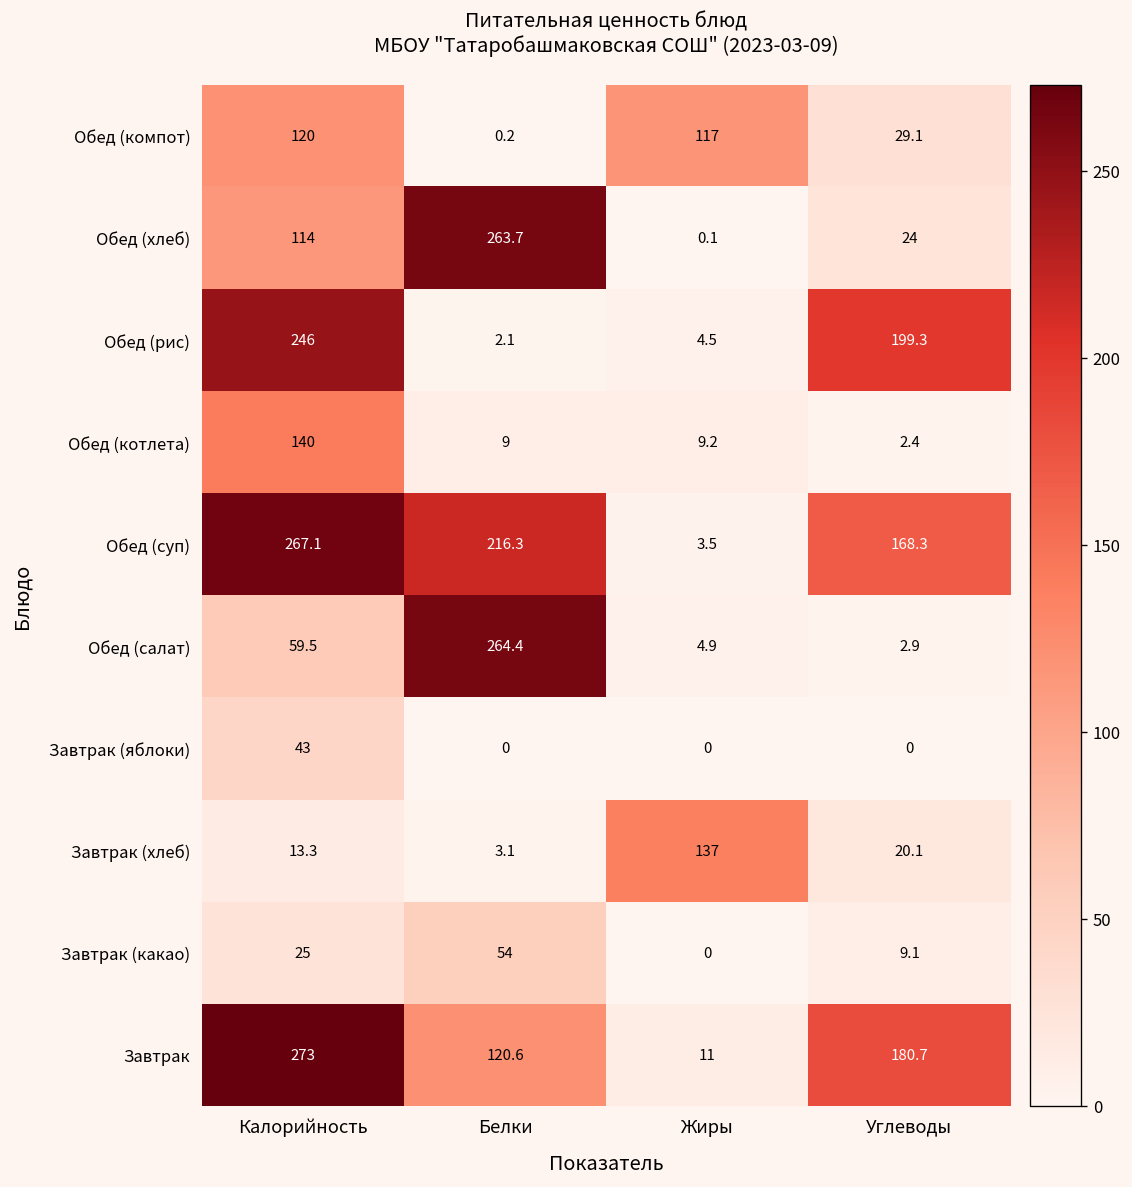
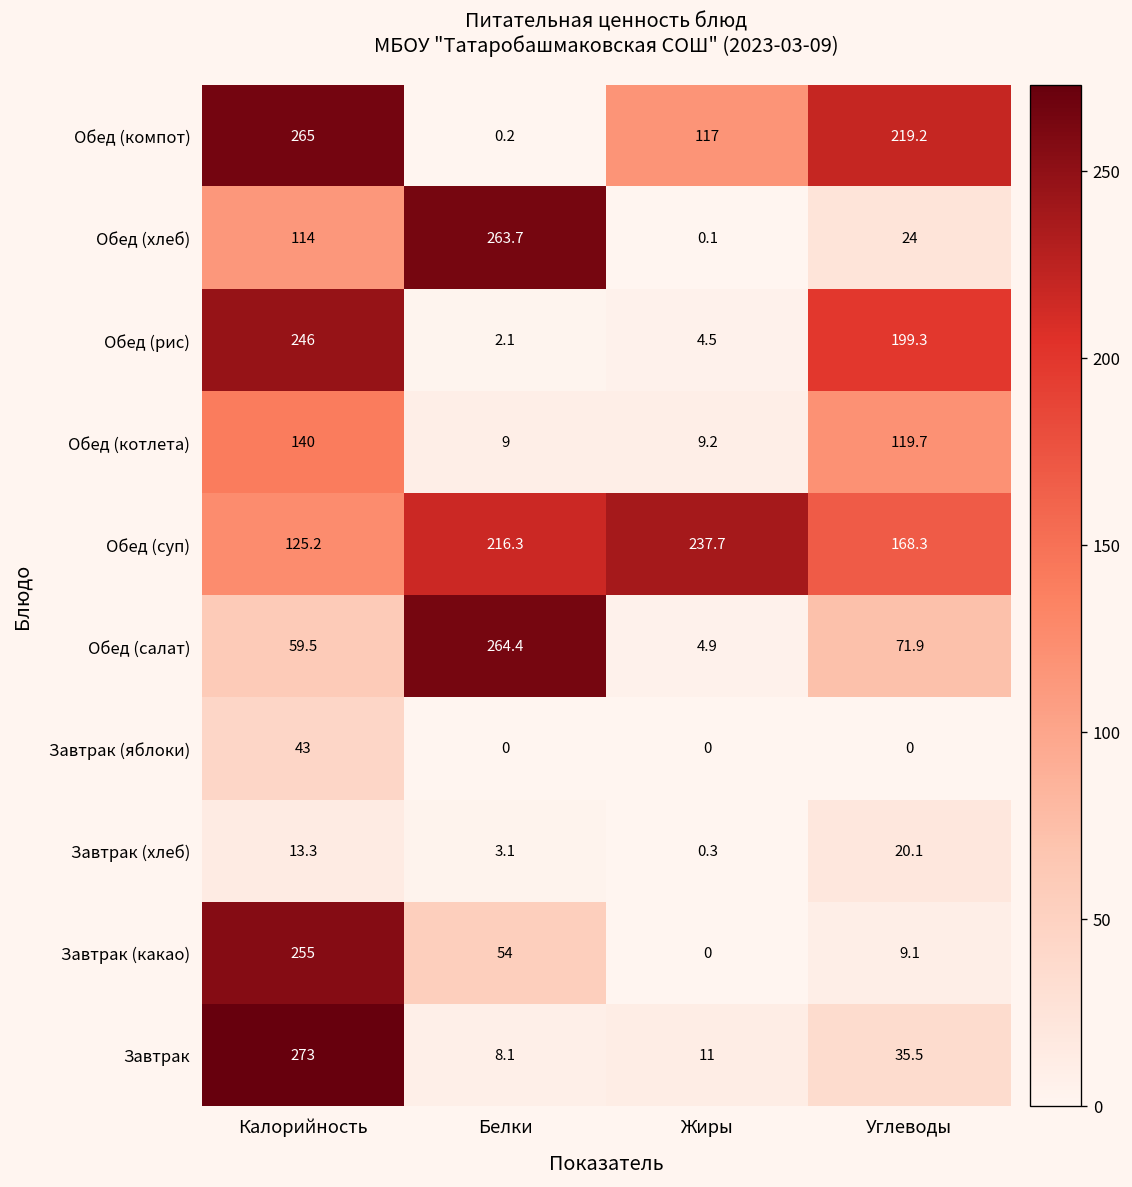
Обед (компот), Калорийность: 120 -> 265
Обед (компот), Углеводы: 29.1 -> 219.2
Обед (котлета), Углеводы: 2.4 -> 119.7
Обед (суп), Калорийность: 267.1 -> 125.2
Обед (суп), Жиры: 3.5 -> 237.7
Обед (салат), Углеводы: 2.9 -> 71.9
Завтрак (хлеб), Жиры: 137 -> 0.3
Завтрак (какао), Калорийность: 25 -> 255
Завтрак, Белки: 120.6 -> 8.1
Завтрак, Углеводы: 180.7 -> 35.5
